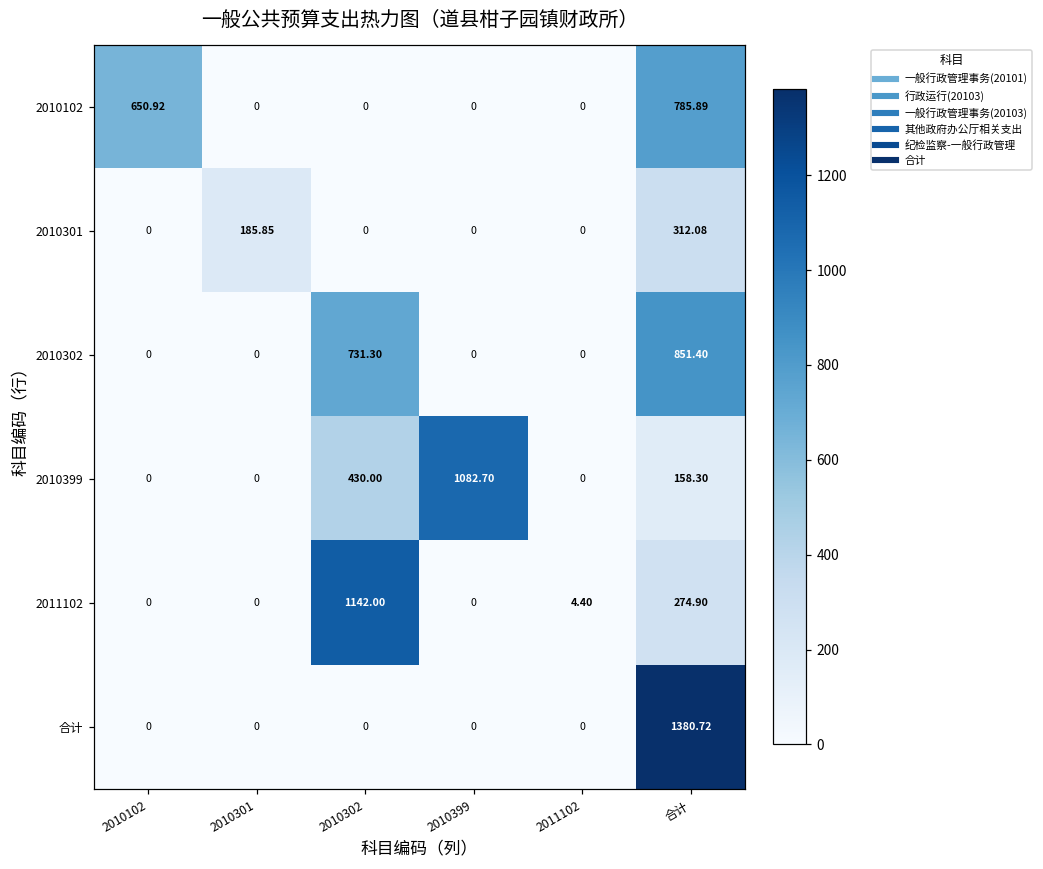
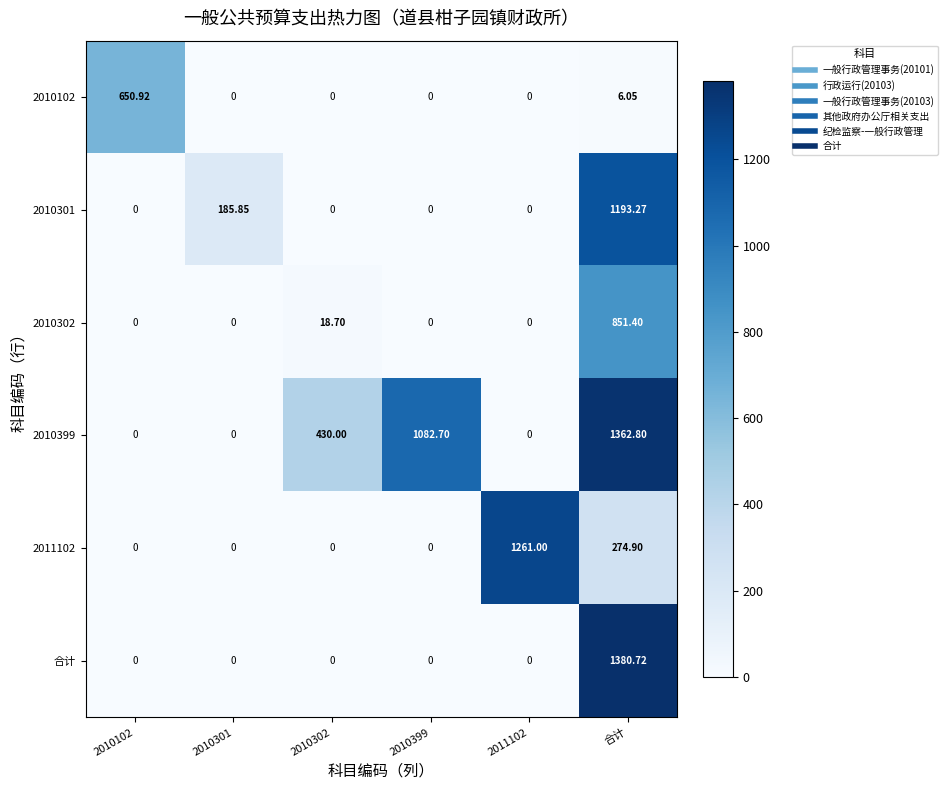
2010102, 合计: 785.89 -> 6.05
2010301, 合计: 312.08 -> 1193.27
2010302, 2010302: 731.30 -> 18.70
2010399, 合计: 158.30 -> 1362.80
2011102, 2010302: 1142.00 -> 0
2011102, 2011102: 4.40 -> 1261.00
